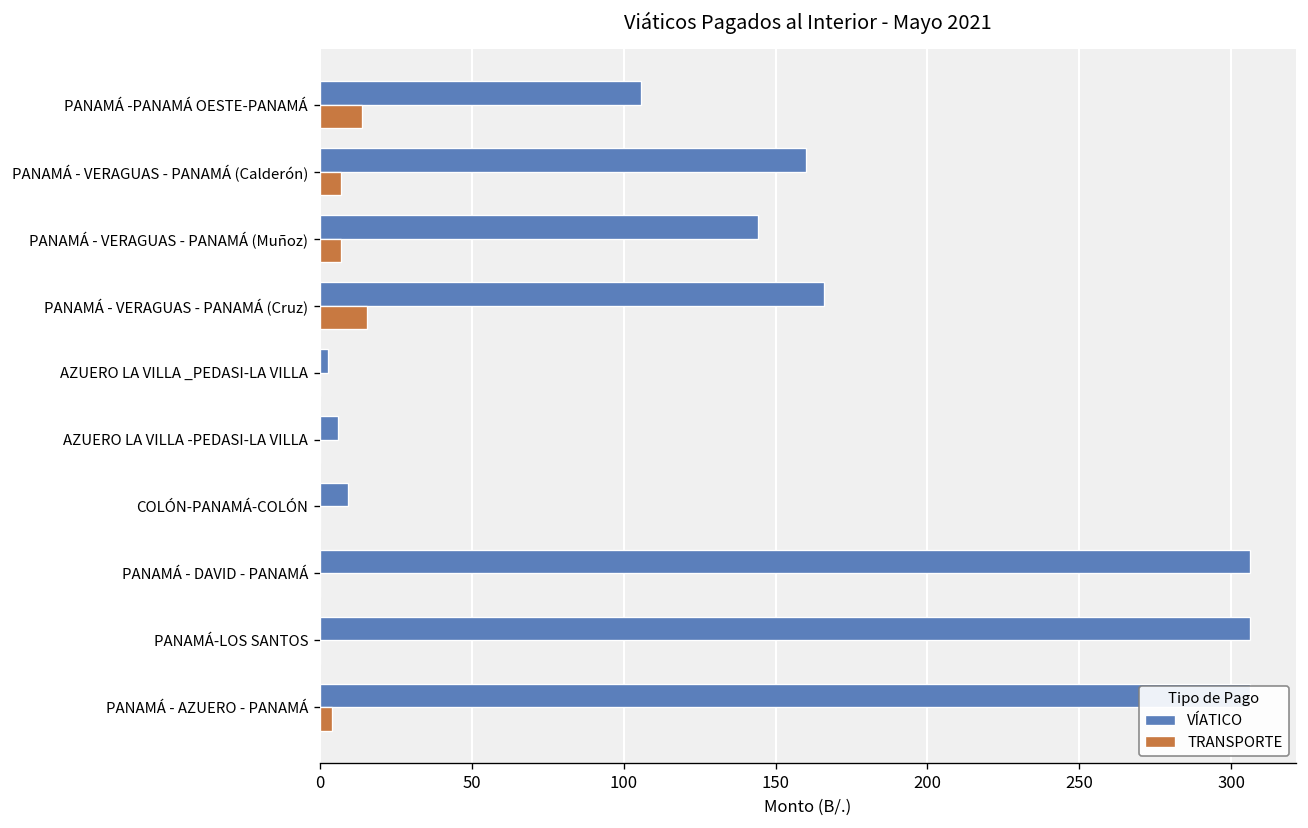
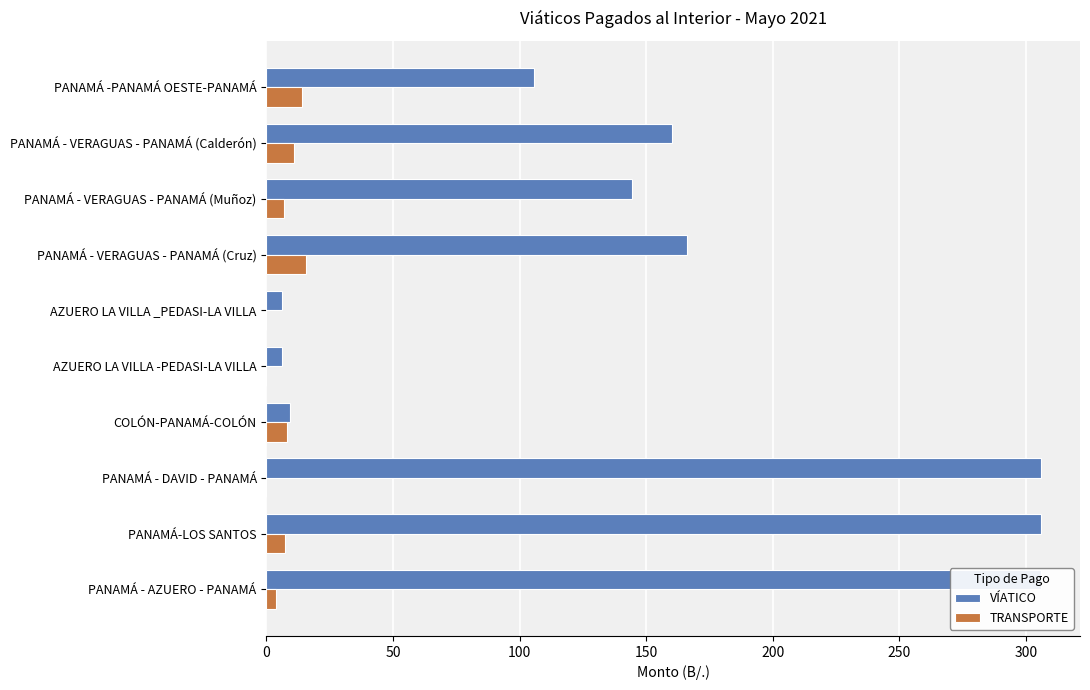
TRANSPORTE, PANAMÁ - VERAGUAS - PANAMÁ (Calderón): 7 -> 11
VÍATICO, AZUERO LA VILLA _PEDASI-LA VILLA: 3 -> 6
TRANSPORTE, COLÓN-PANAMÁ-COLÓN: 0 -> 8
TRANSPORTE, PANAMÁ-LOS SANTOS: 0 -> 7
